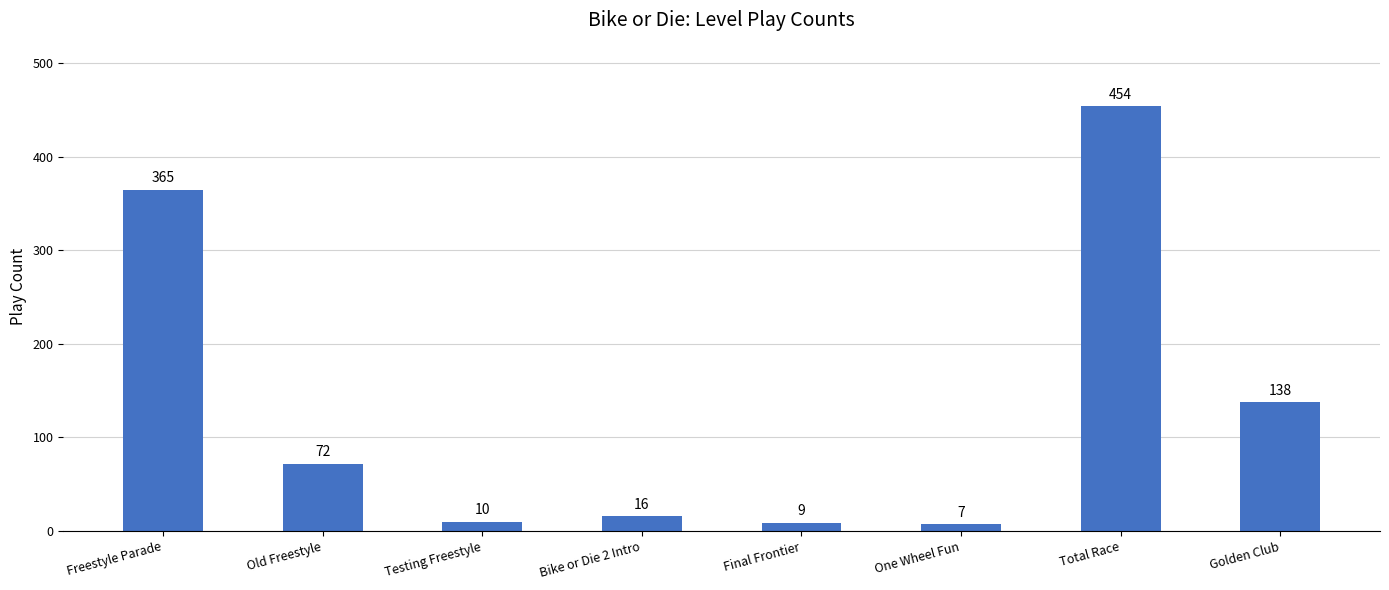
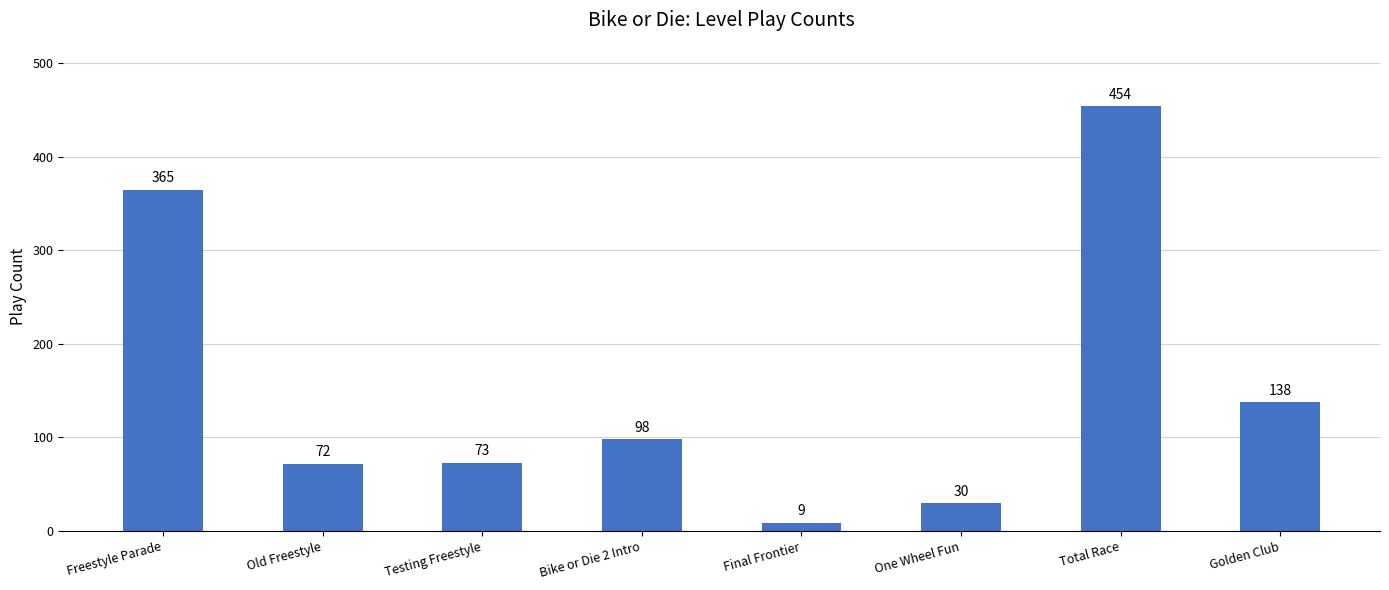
Testing Freestyle: 10 -> 73
Bike or Die 2 Intro: 16 -> 98
One Wheel Fun: 7 -> 30
